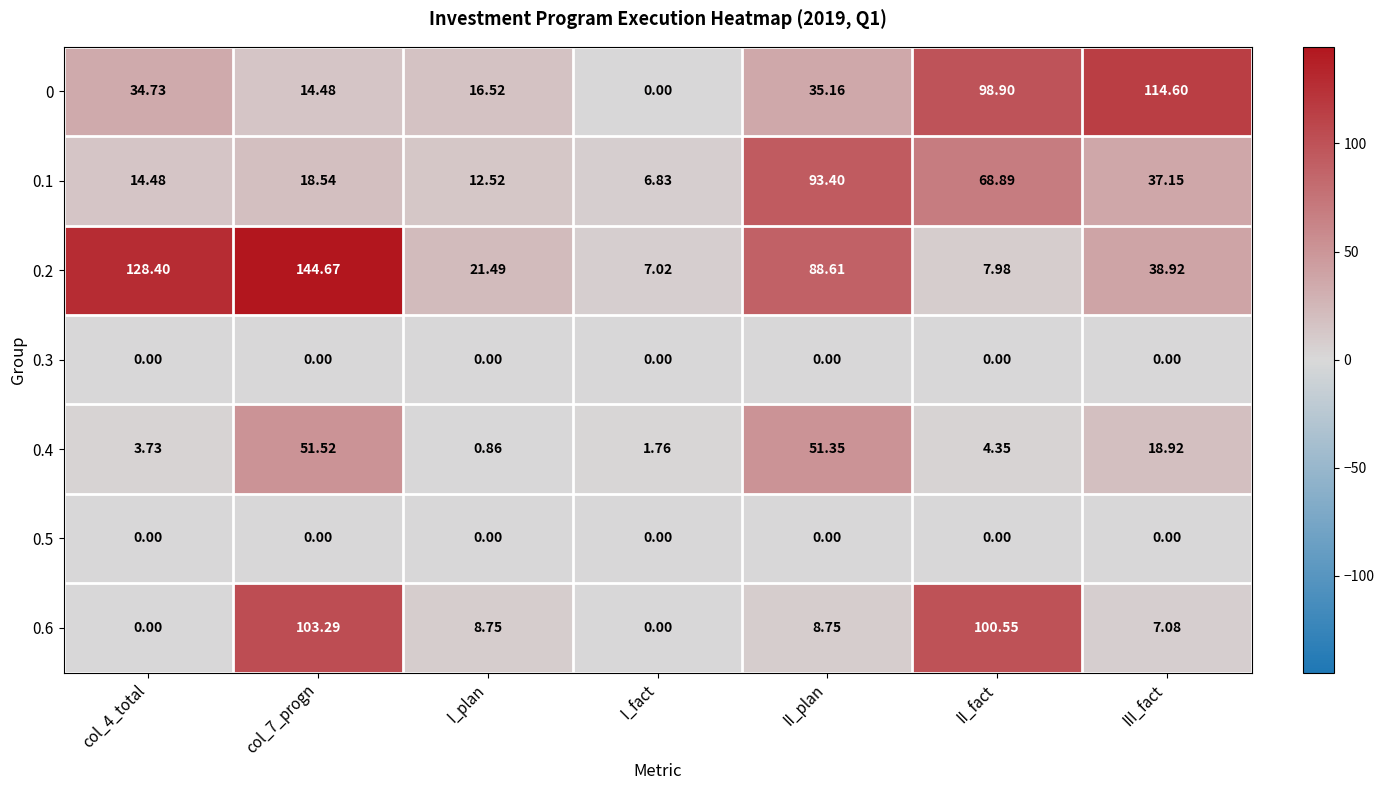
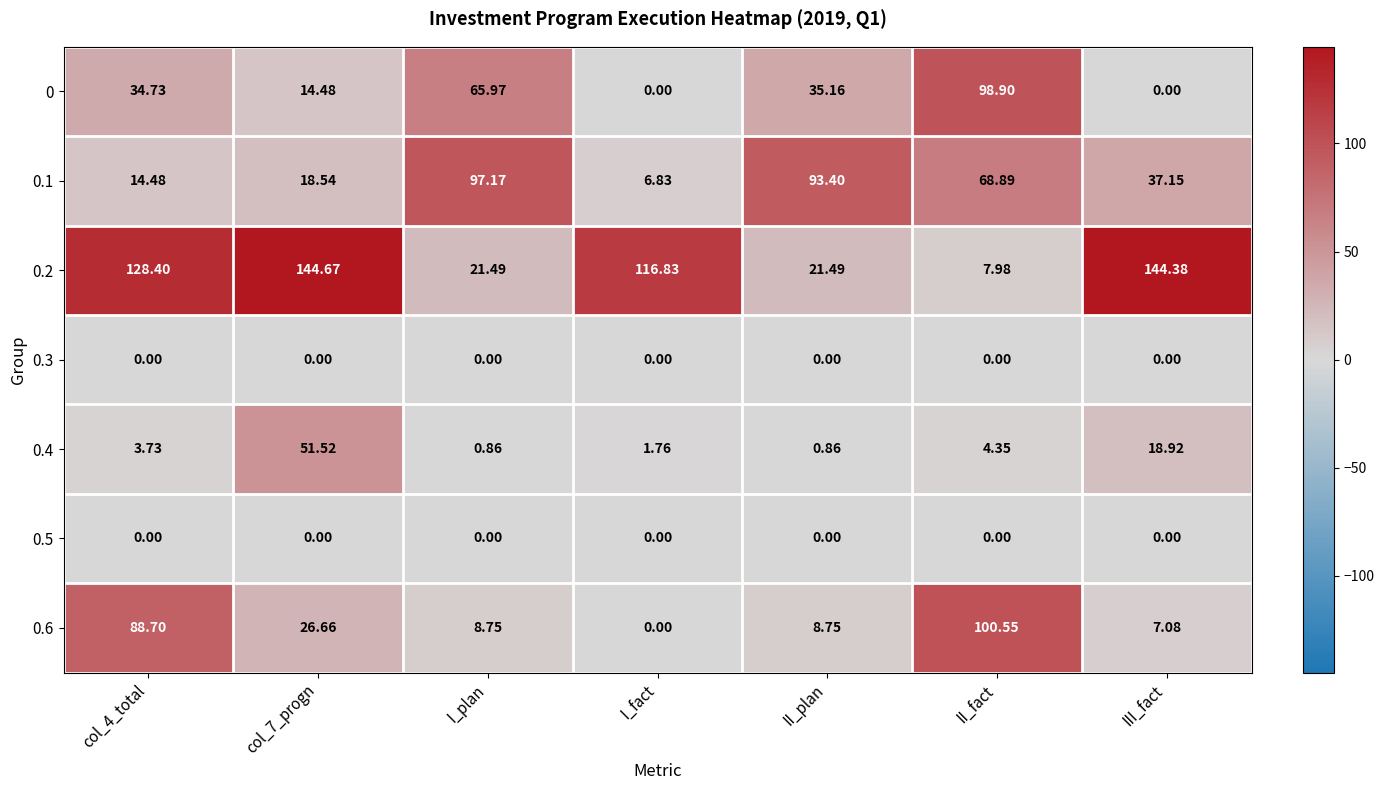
0, I_plan: 16.52 -> 65.97
0, III_fact: 114.60 -> 0.00
0.1, I_plan: 12.52 -> 97.17
0.2, I_fact: 7.02 -> 116.83
0.2, II_plan: 88.61 -> 21.49
0.2, III_fact: 38.92 -> 144.38
0.4, II_plan: 51.35 -> 0.86
0.6, col_4_total: 0.00 -> 88.70
0.6, col_7_progn: 103.29 -> 26.66
